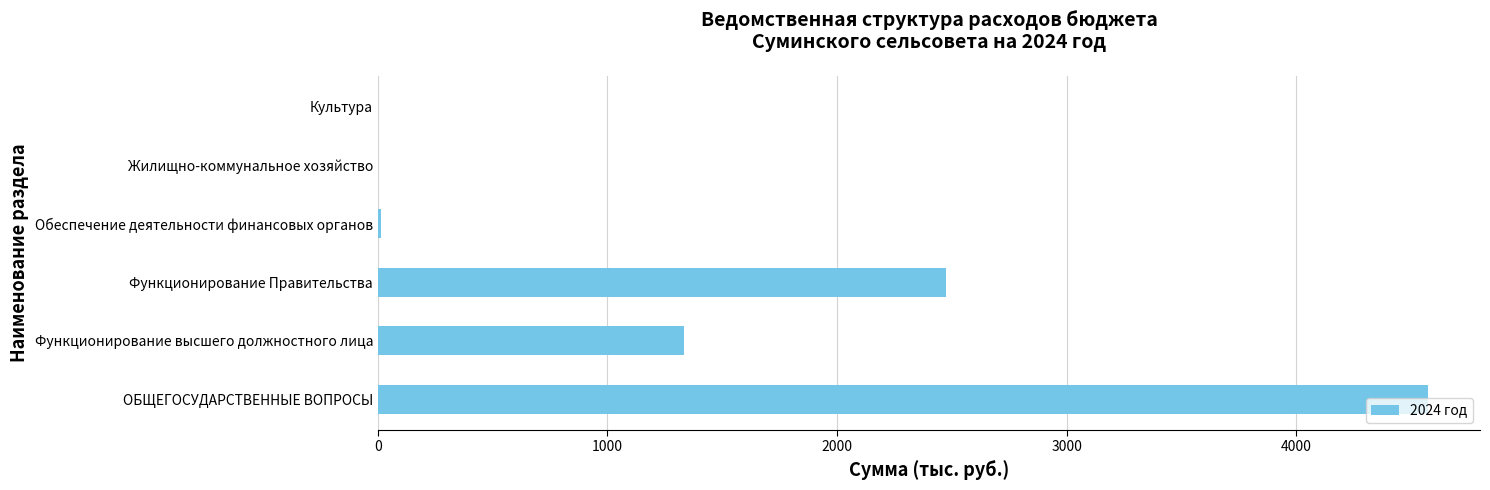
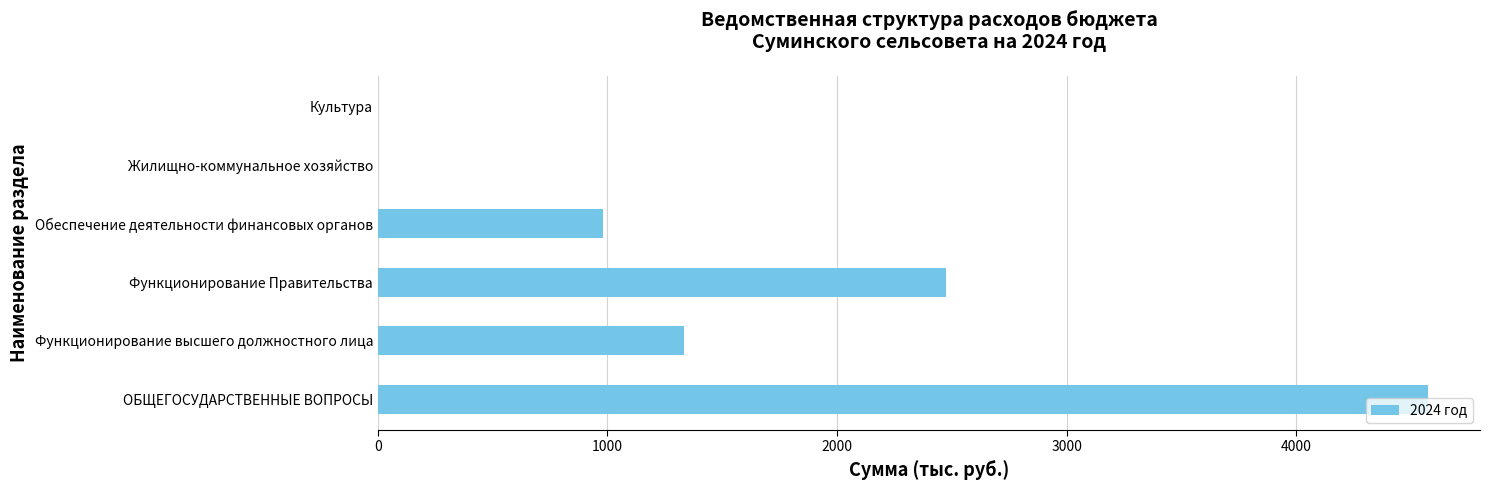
Обеспечение деятельности финансовых органов: 10 -> 980
